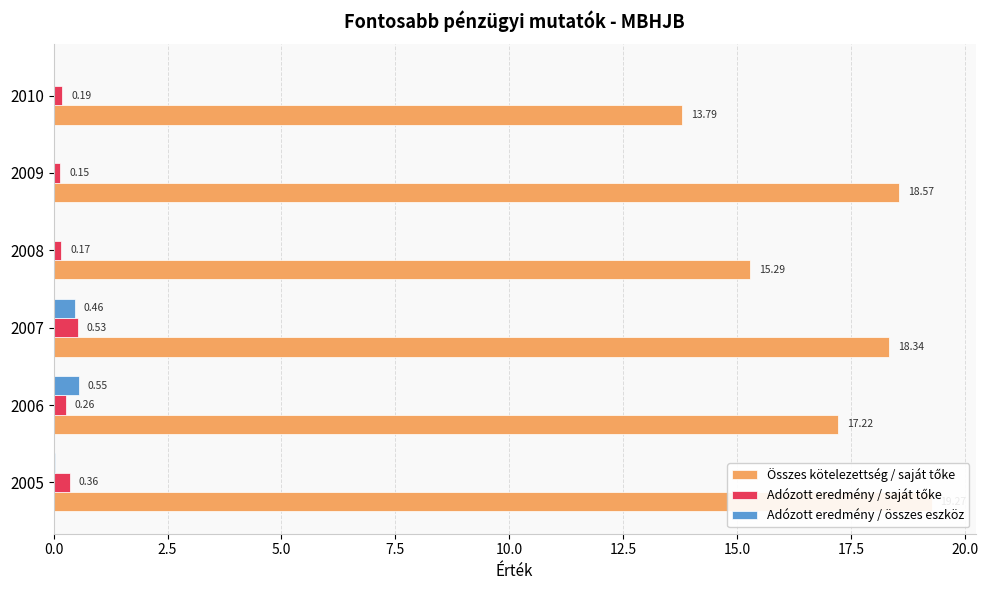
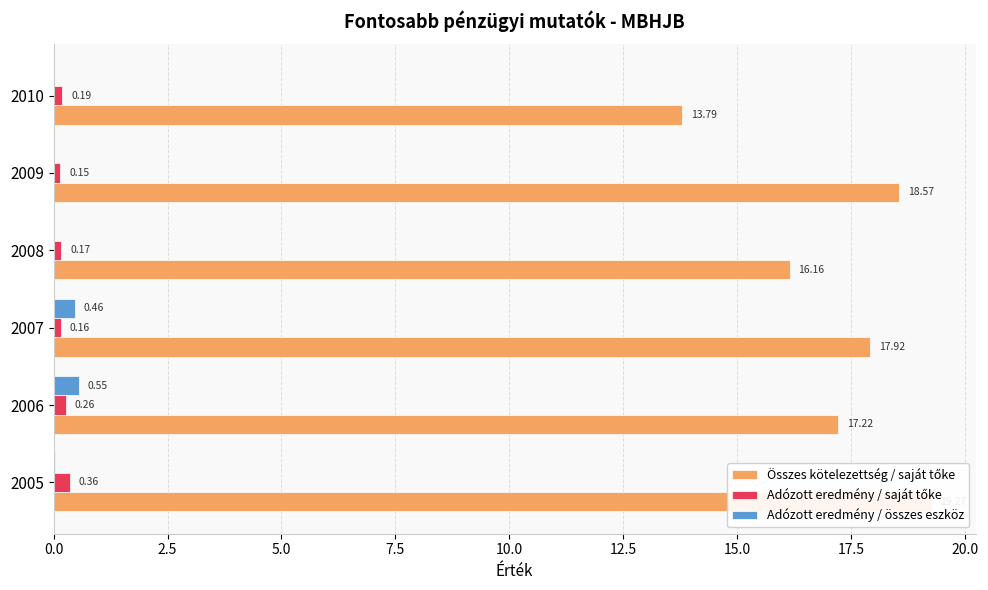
Összes kötelezettség / saját tőke, 2008: 15.29 -> 16.16
Adózott eredmény / saját tőke, 2007: 0.53 -> 0.16
Összes kötelezettség / saját tőke, 2007: 18.34 -> 17.92
